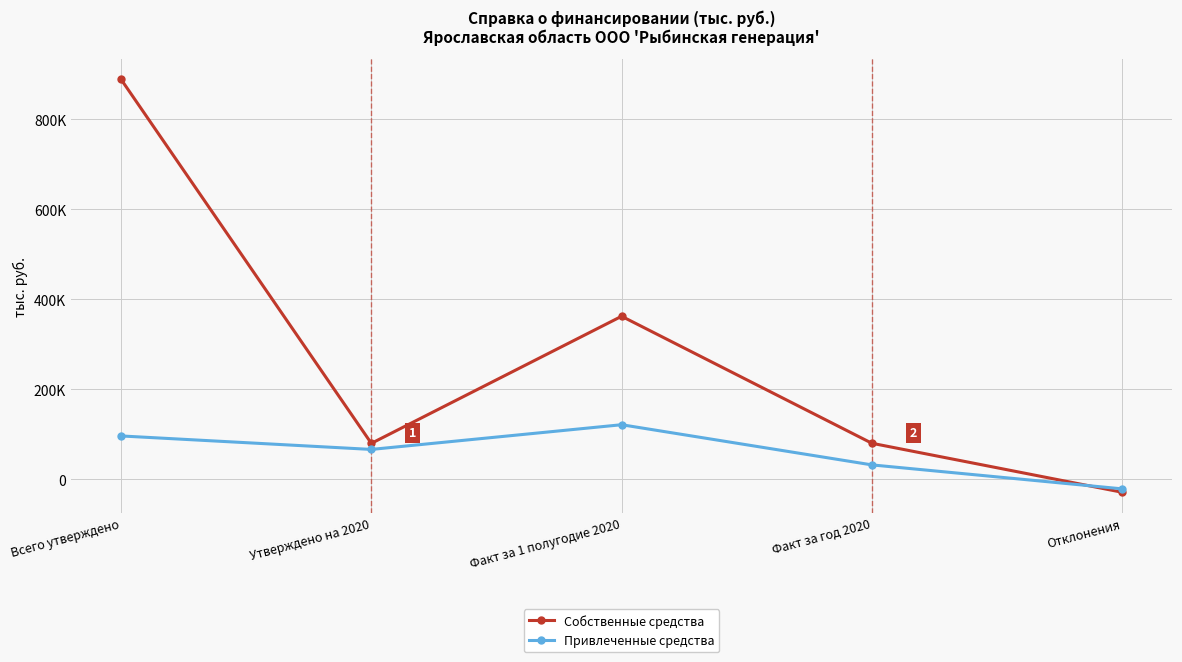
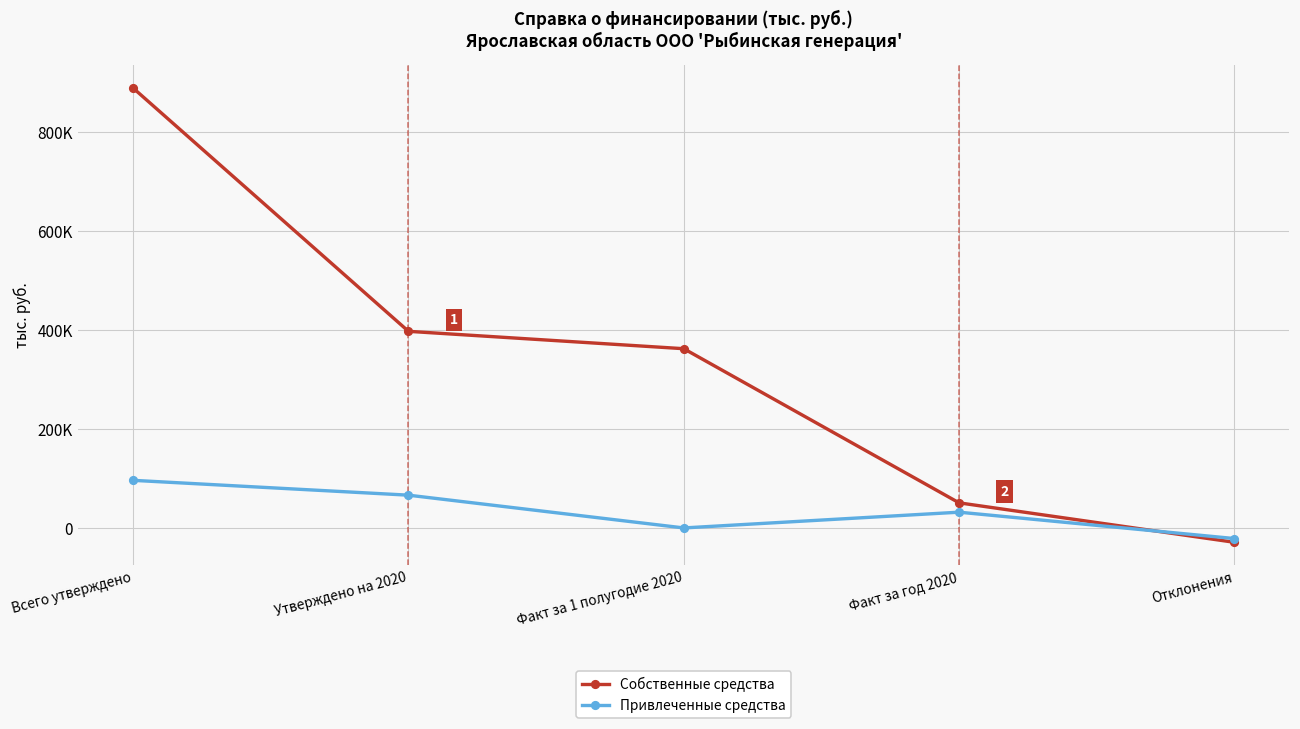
Собственные средства, Утверждено на 2020: 80000 -> 400000
Привлеченные средства, Факт за 1 полугодие 2020: 120000 -> 0
Собственные средства, Факт за год 2020: 80000 -> 50000
